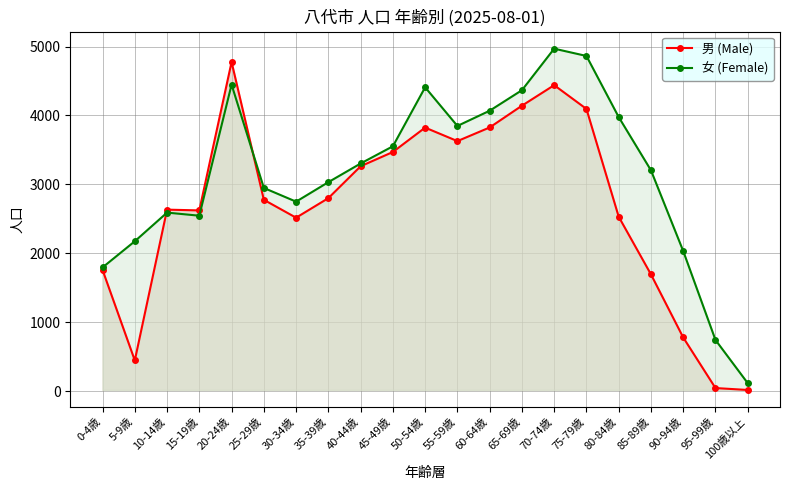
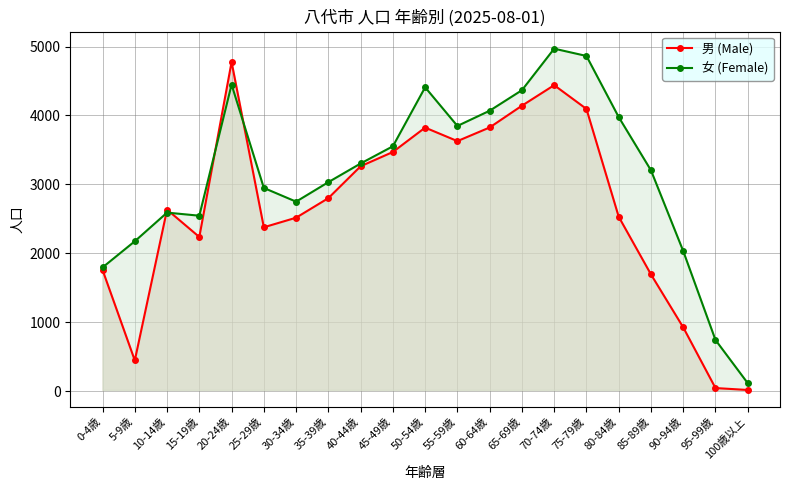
男 (Male), 15-19歳: 2600 -> 2200
男 (Male), 25-29歳: 2800 -> 2400
男 (Male), 90-94歳: 800 -> 900
